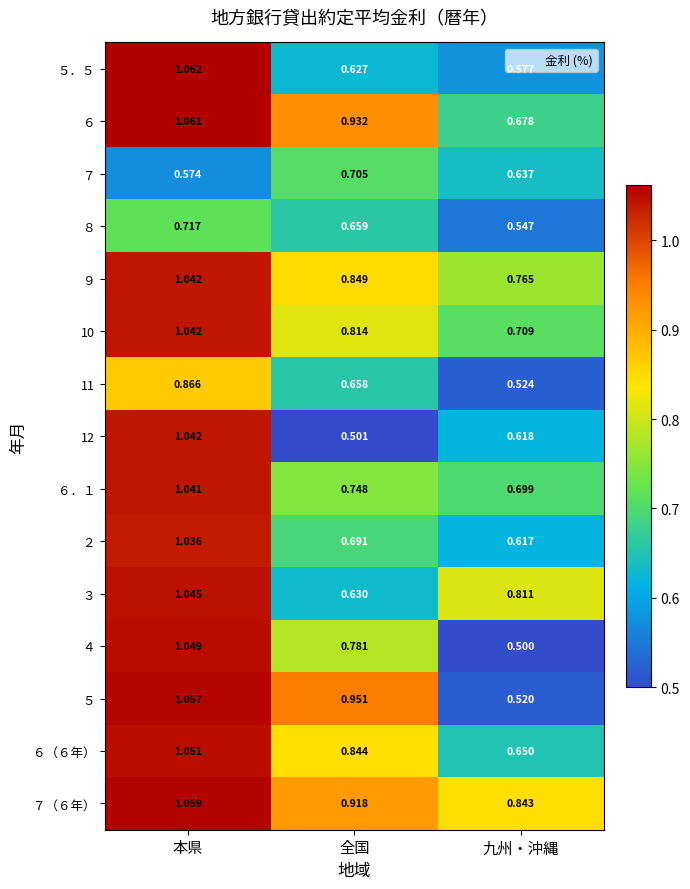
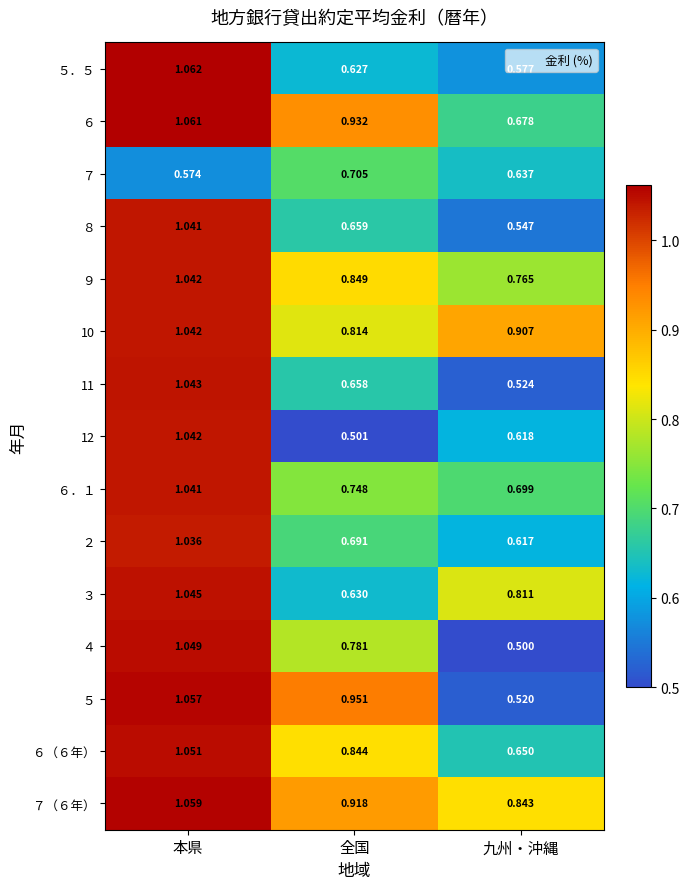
８, 本県: 0.717 -> 1.041
10, 九州・沖縄: 0.709 -> 0.907
11, 本県: 0.866 -> 1.043
